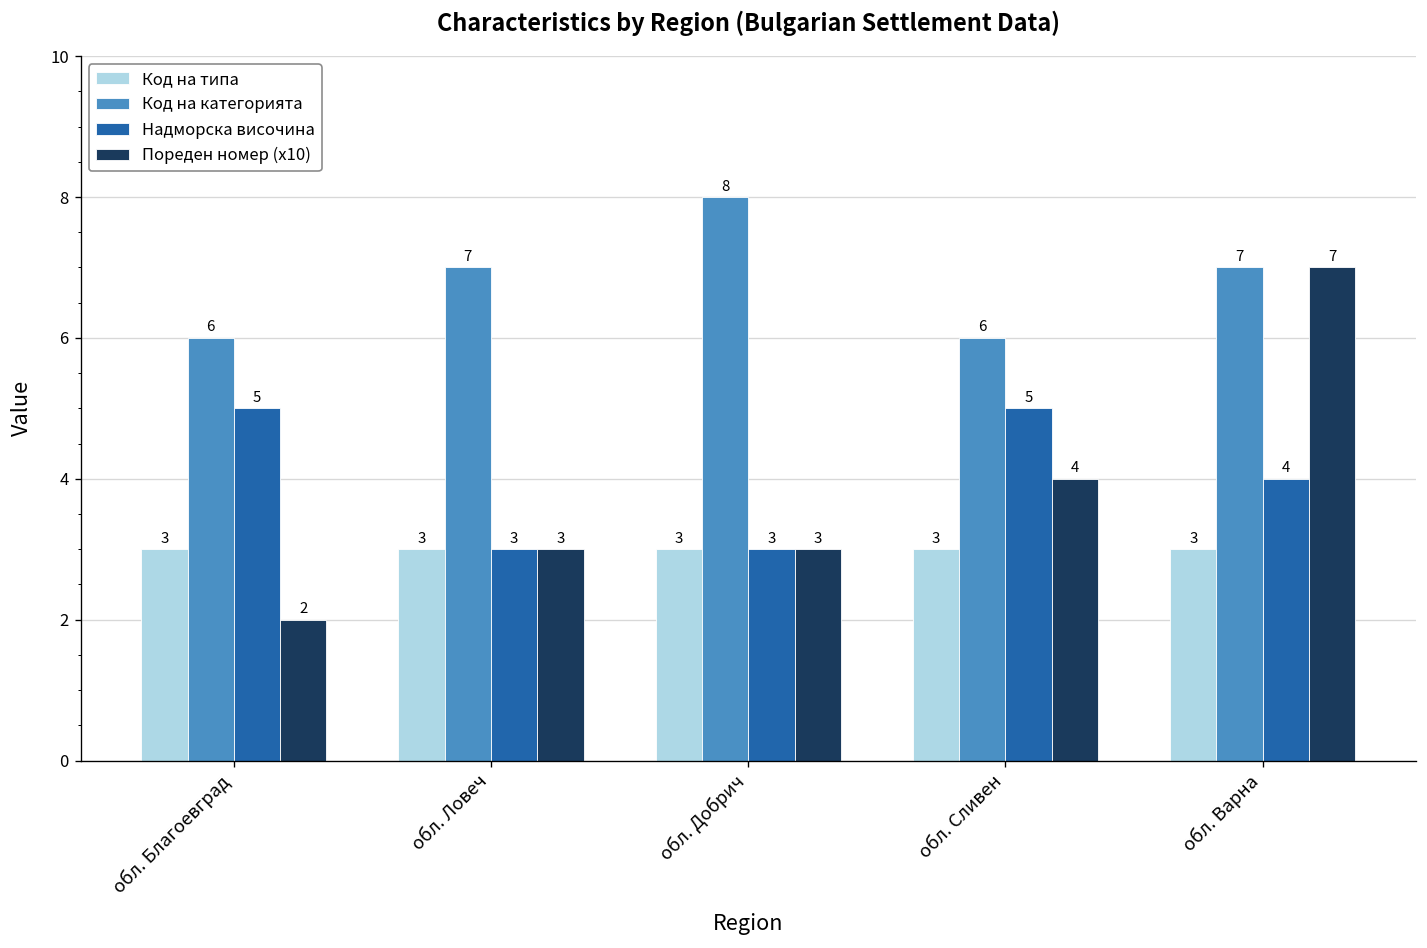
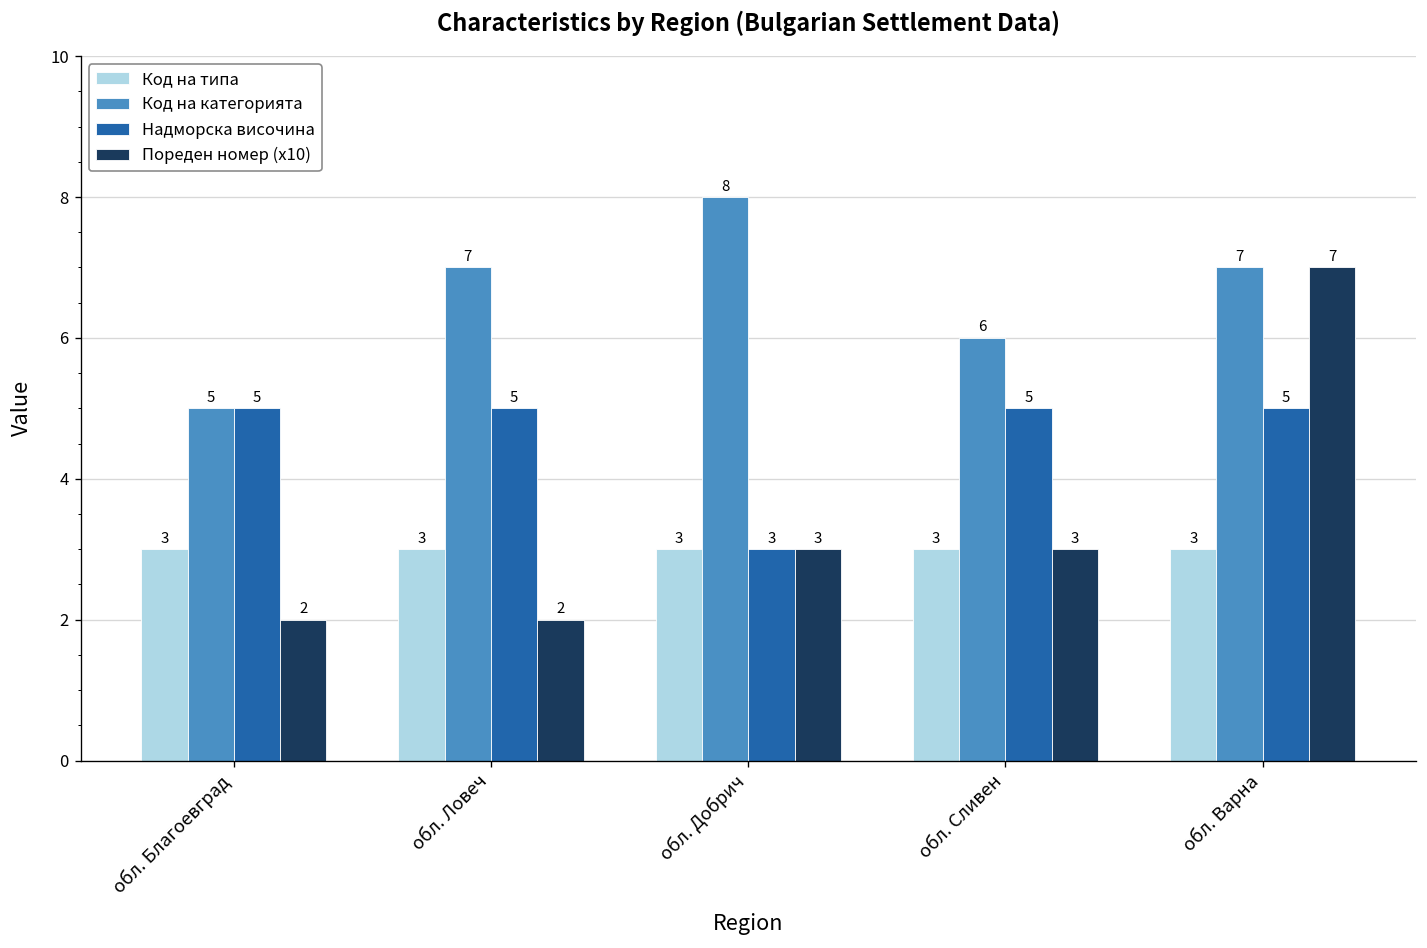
Код на категорията, обл. Благоевград: 6 -> 5
Надморска височина, обл. Ловеч: 3 -> 5
Пореден номер (x10), обл. Ловеч: 3 -> 2
Пореден номер (x10), обл. Сливен: 4 -> 3
Надморска височина, обл. Варна: 4 -> 5
